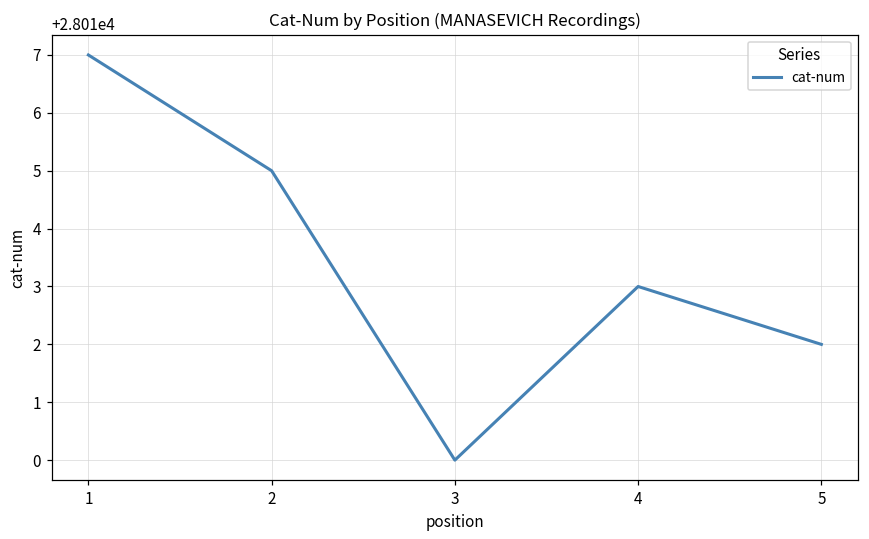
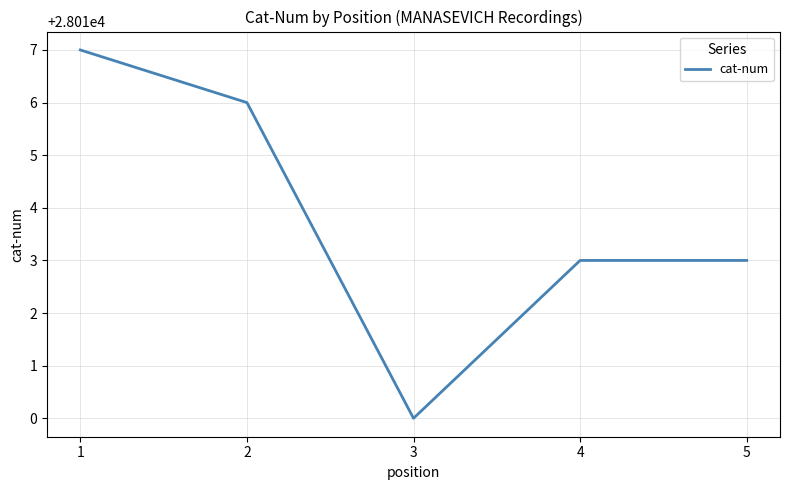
2: 28015 -> 28016
5: 28012 -> 28013
